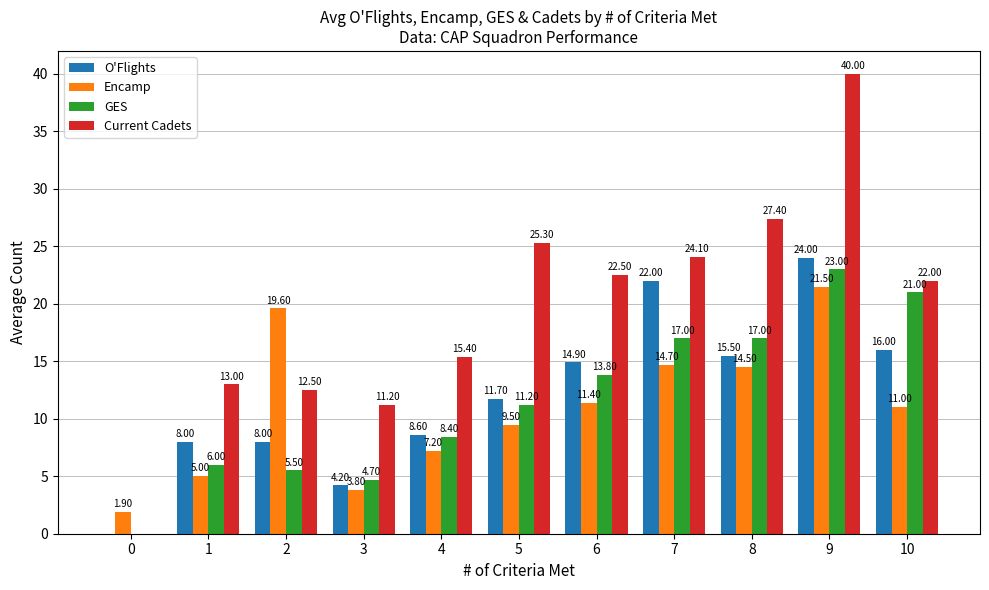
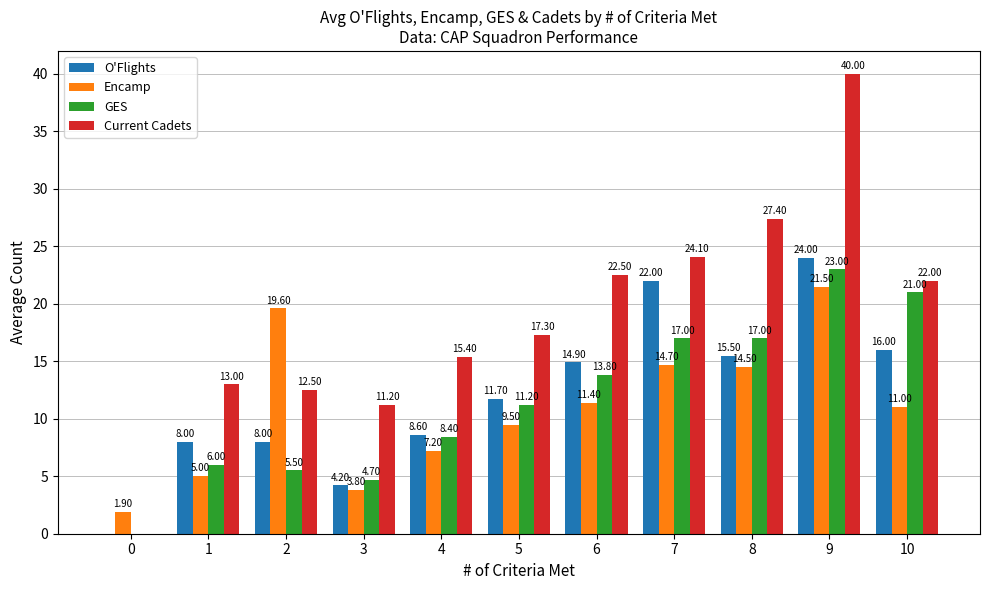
Current Cadets, 5: 25.30 -> 17.30
